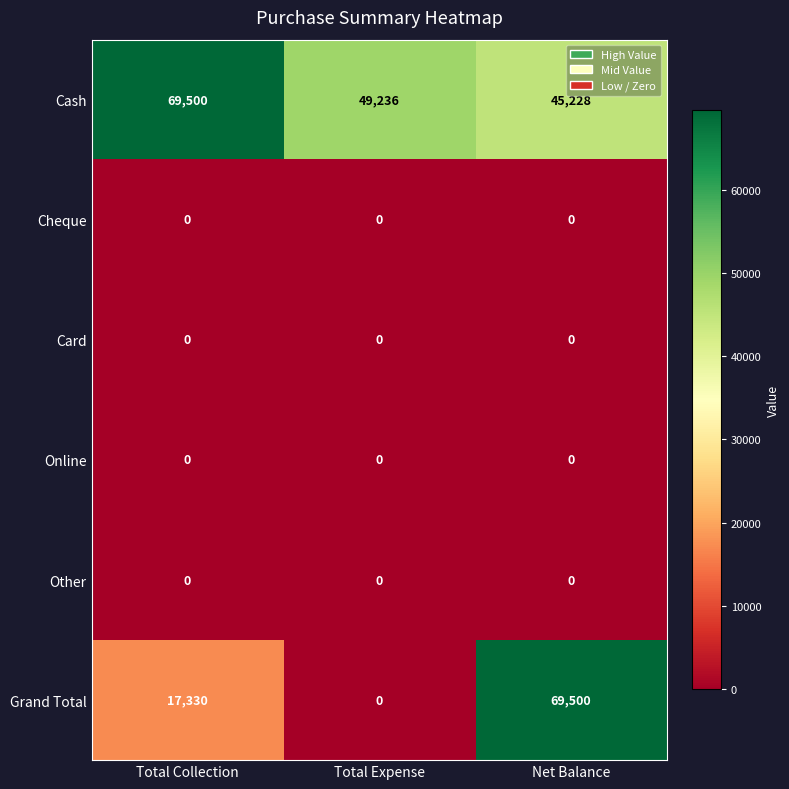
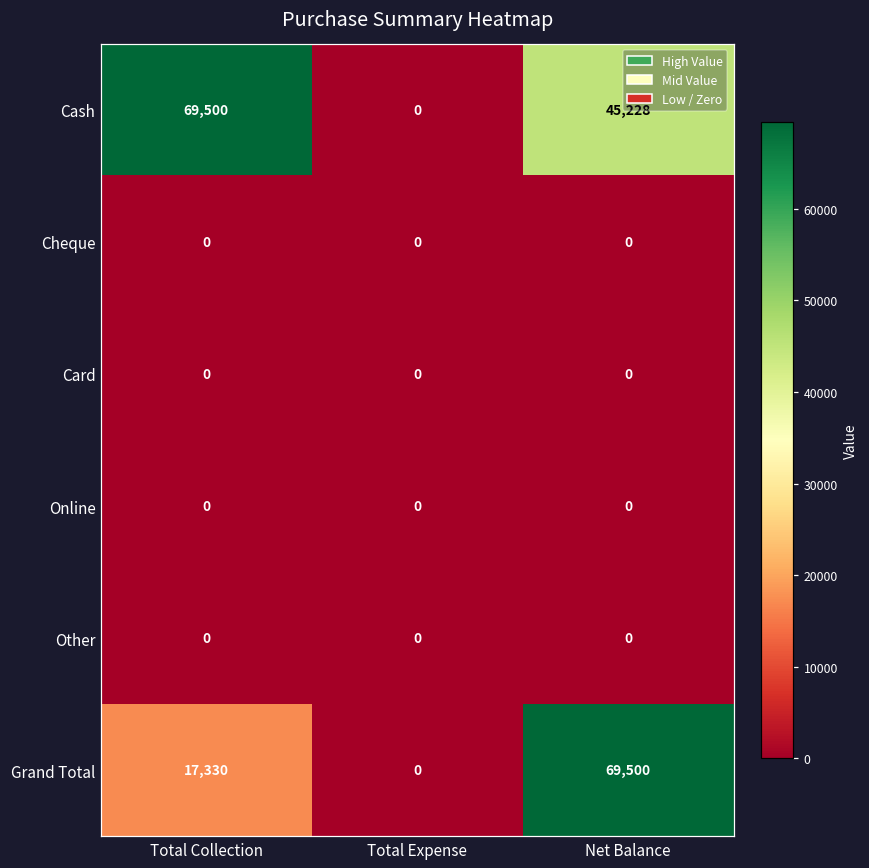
Cash, Total Expense: 49,236 -> 0
